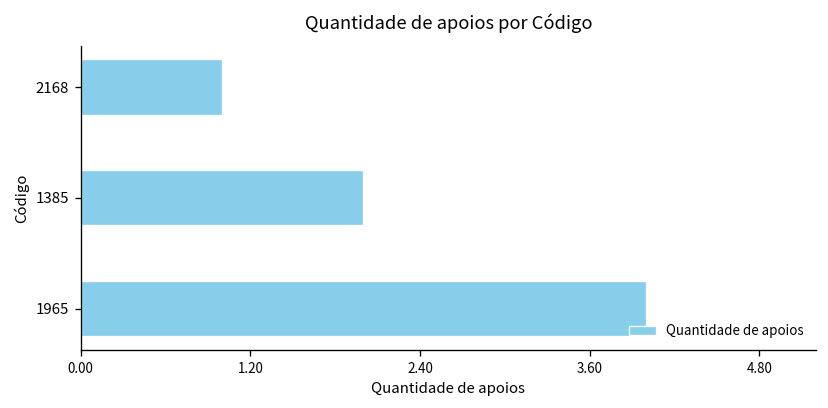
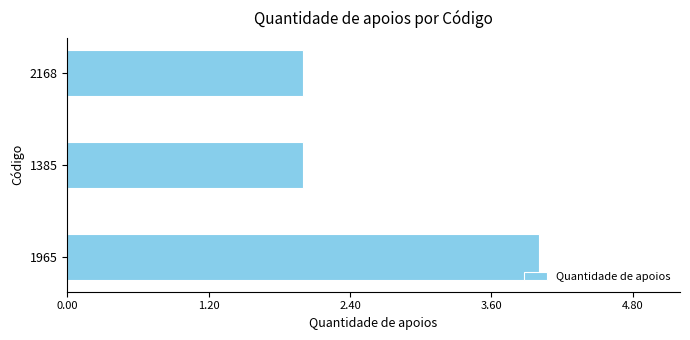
2168: 1 -> 2
